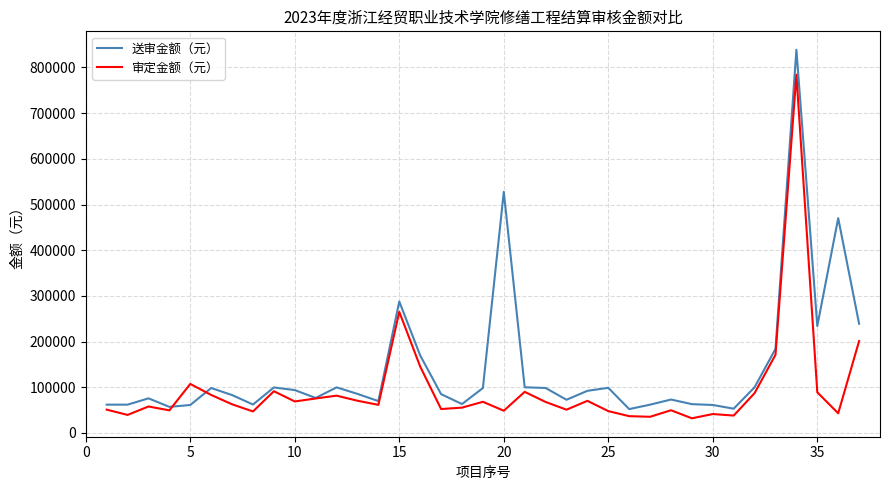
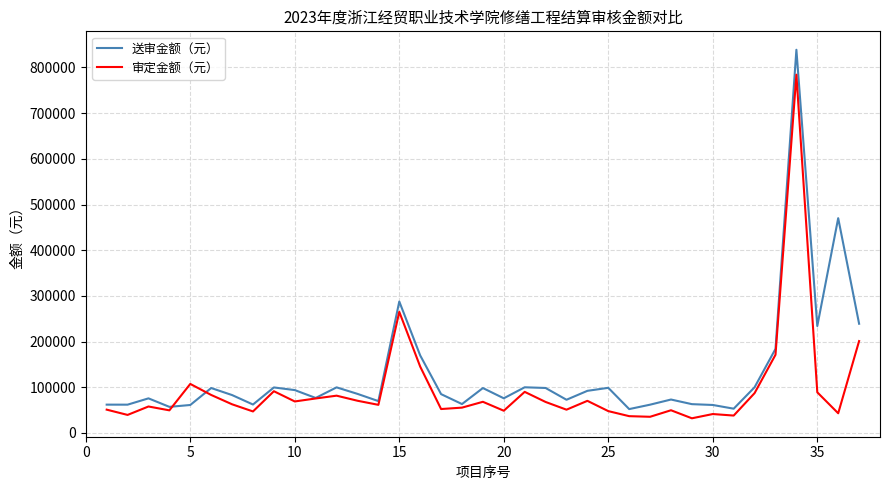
送审金额（元）, 20: 530000 -> 80000
